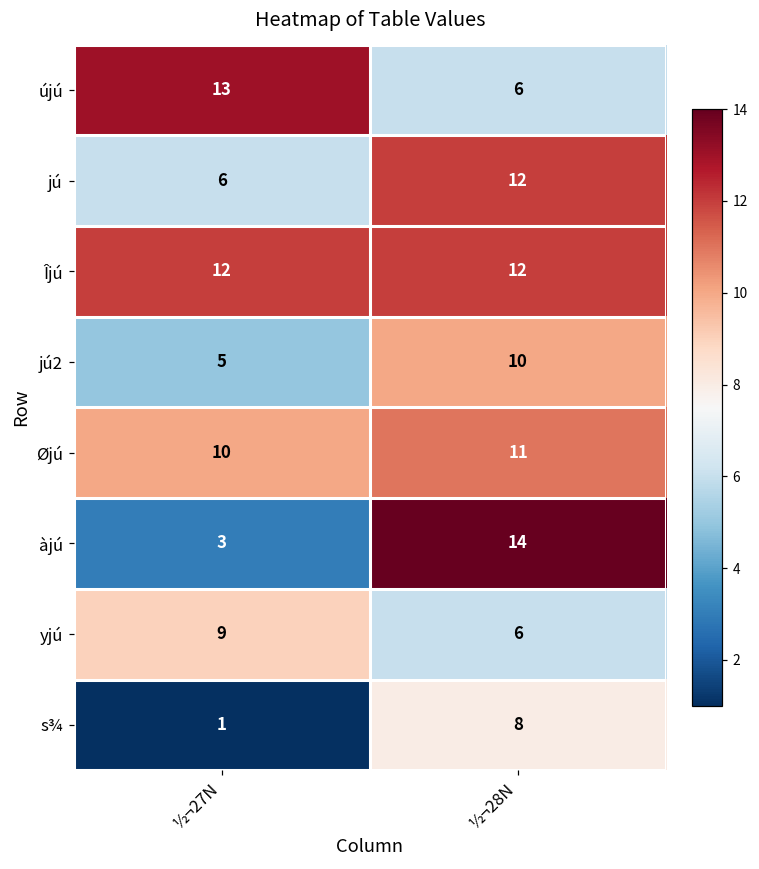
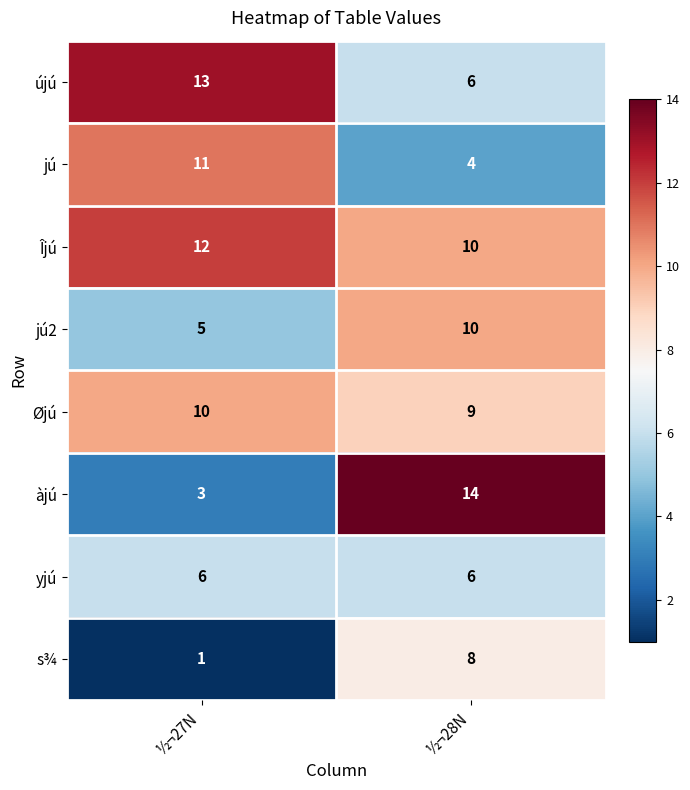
jú, ½¬27N: 6 -> 11
jú, ½¬28N: 12 -> 4
Îjú, ½¬28N: 12 -> 10
Øjú, ½¬28N: 11 -> 9
yjú, ½¬27N: 9 -> 6
